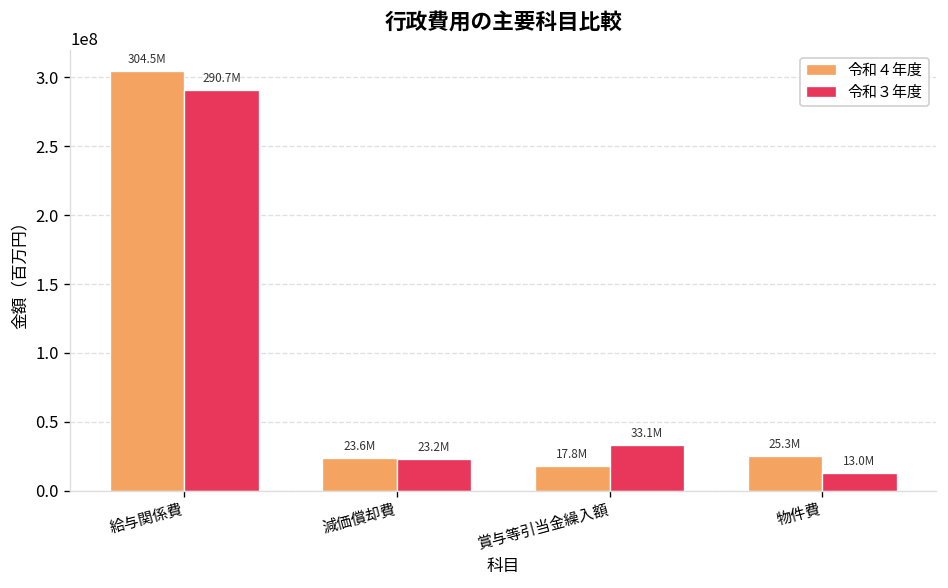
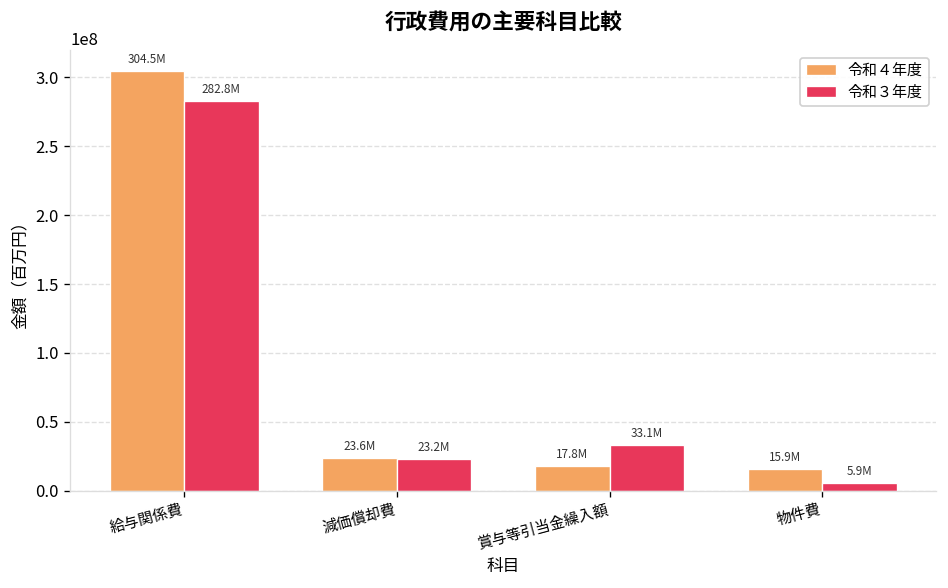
令和３年度, 給与関係費: 290.7M -> 282.8M
令和４年度, 物件費: 25.3M -> 15.9M
令和３年度, 物件費: 13.0M -> 5.9M
